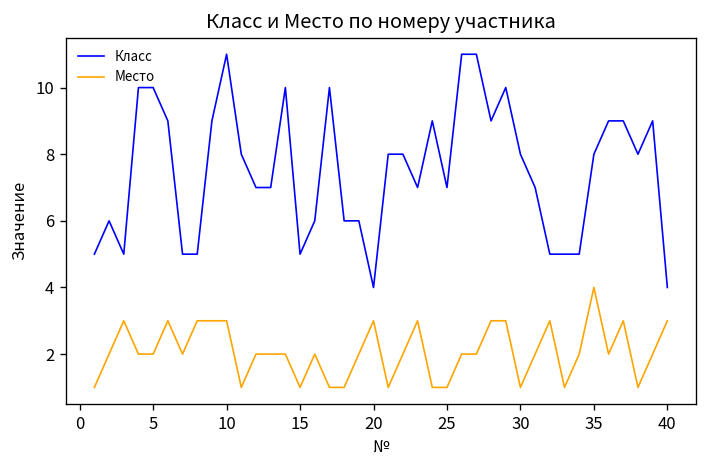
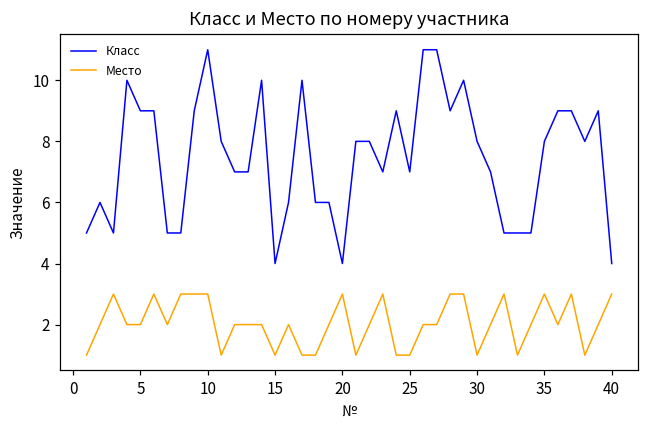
Класс, 5: 10 -> 9
Класс, 15: 5 -> 4
Место, 35: 4 -> 3
